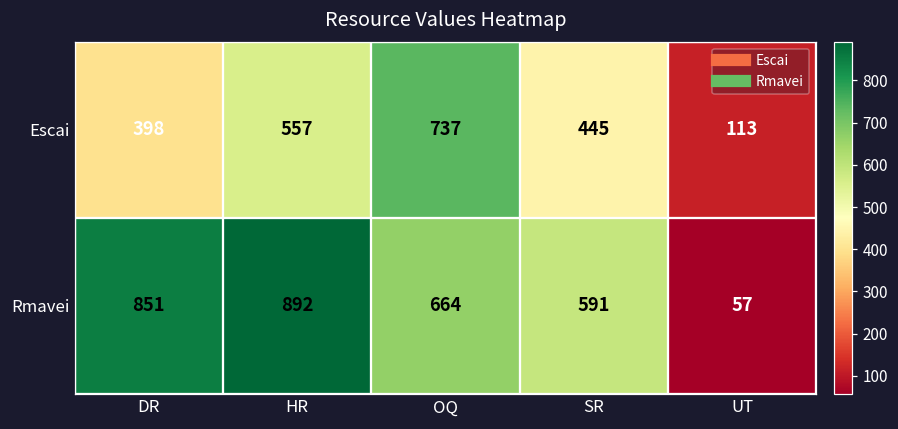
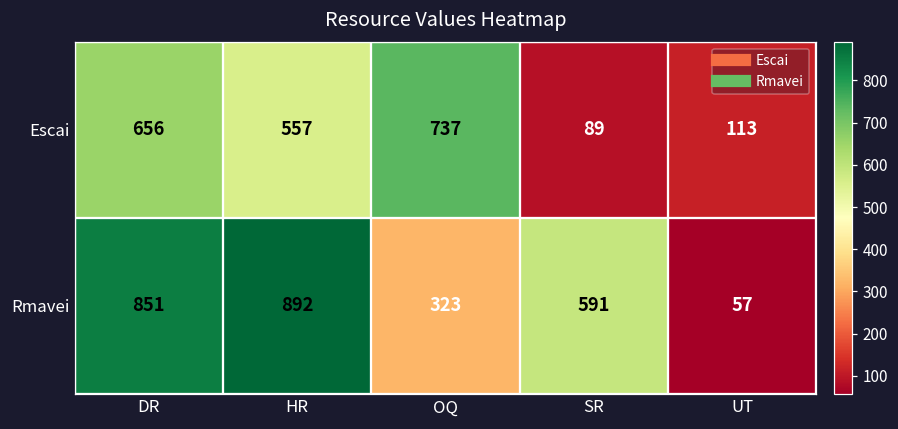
Escai, DR: 398 -> 656
Escai, SR: 445 -> 89
Rmavei, OQ: 664 -> 323
